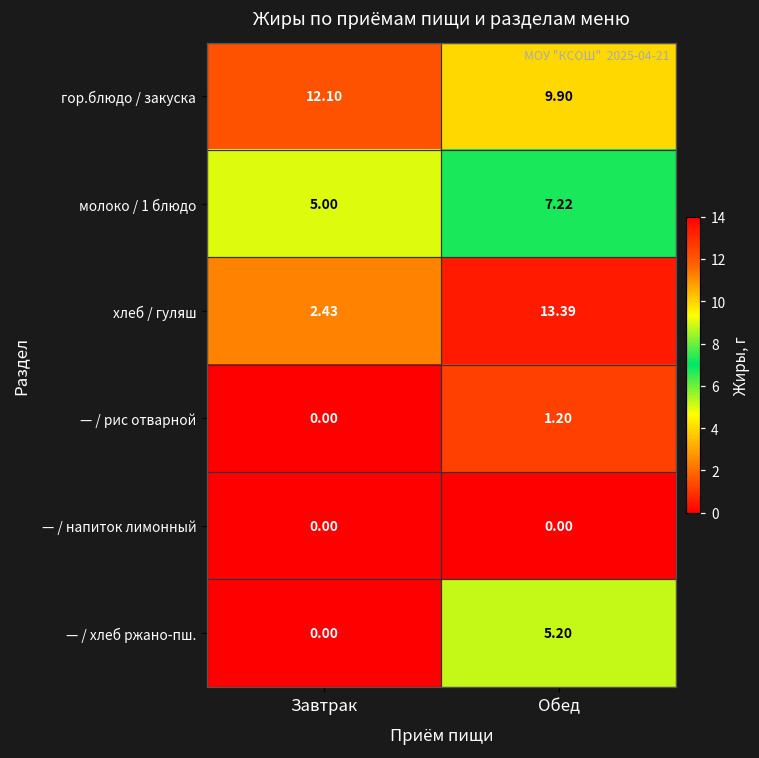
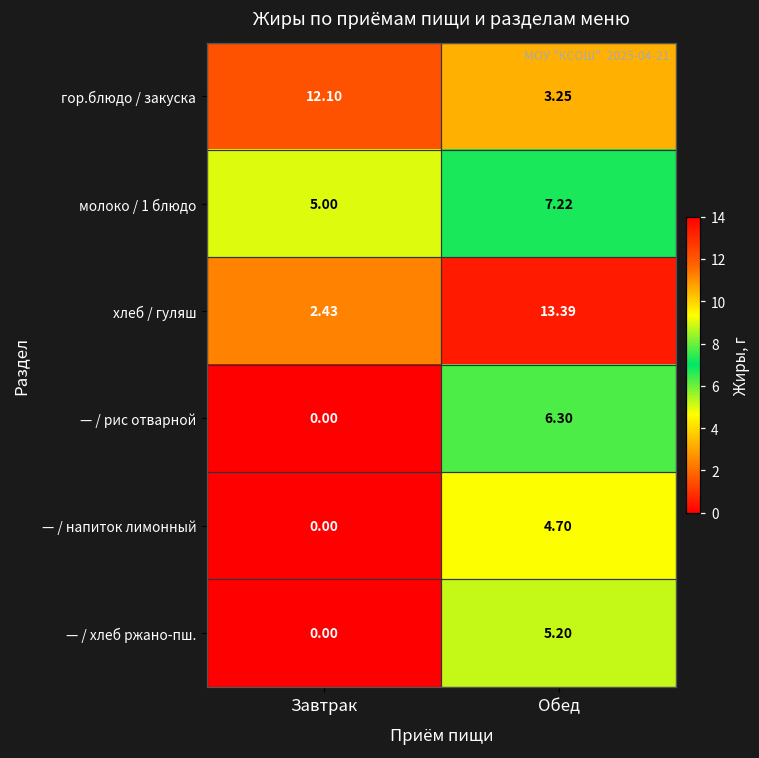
гор.блюдо / закуска, Обед: 9.90 -> 3.25
— / рис отварной, Обед: 1.20 -> 6.30
— / напиток лимонный, Обед: 0.00 -> 4.70
